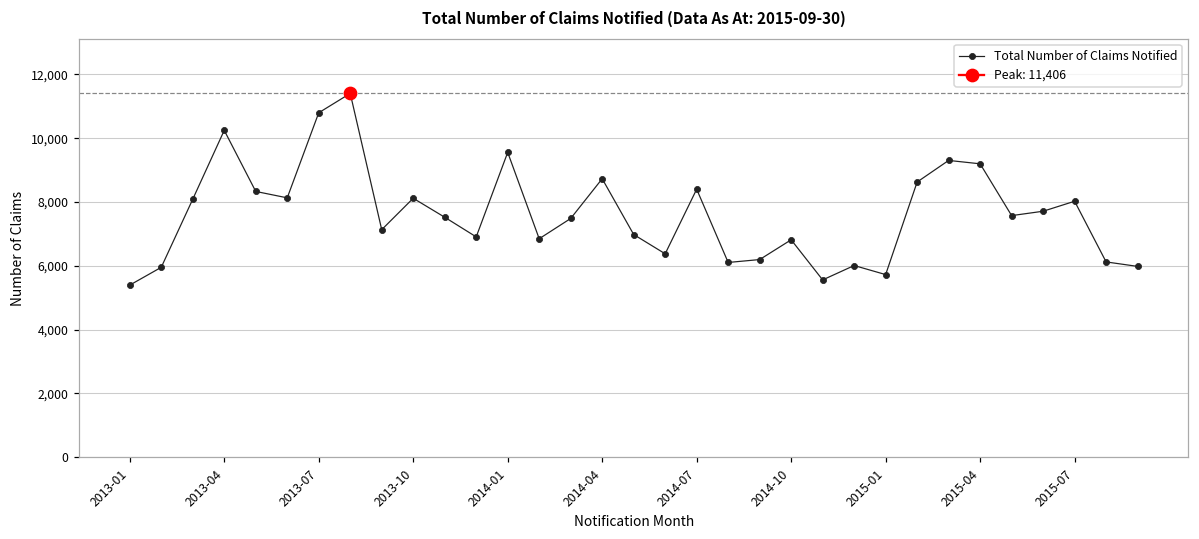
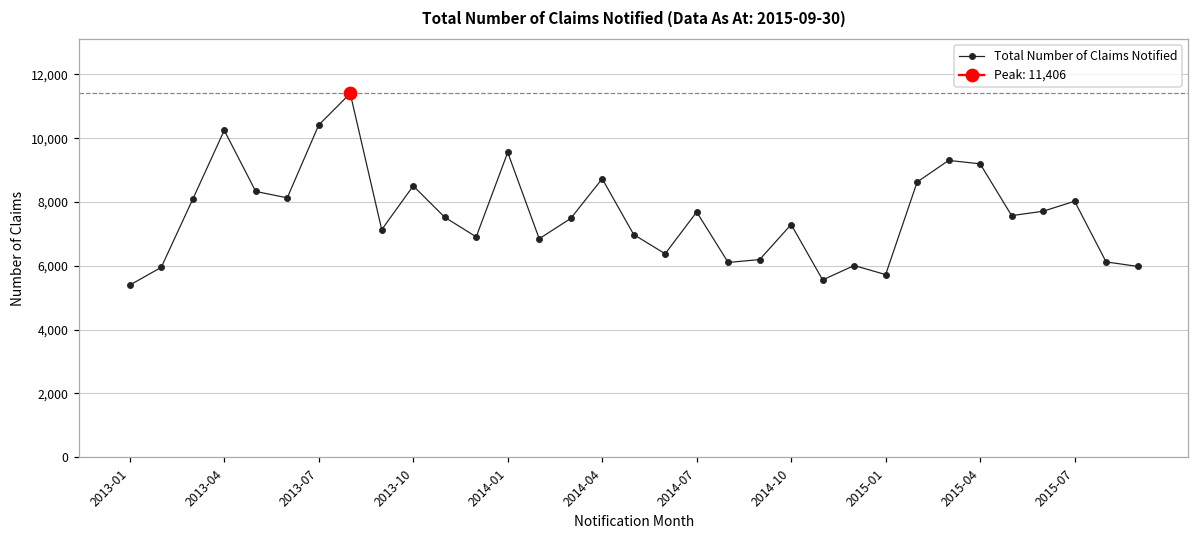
Total Number of Claims Notified, 2013-07: 10,800 -> 10,400
Total Number of Claims Notified, 2013-10: 8,100 -> 8,500
Total Number of Claims Notified, 2014-07: 8,400 -> 7,700
Total Number of Claims Notified, 2014-10: 6,800 -> 7,300
